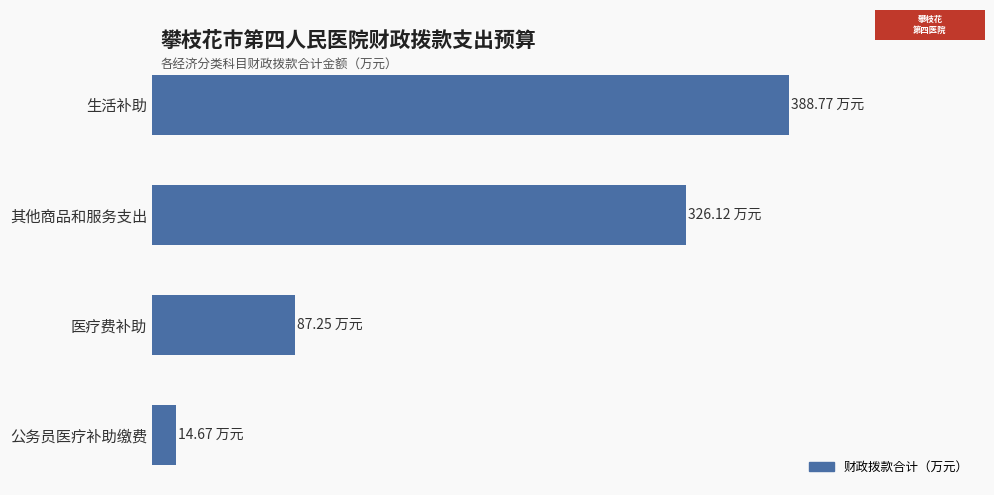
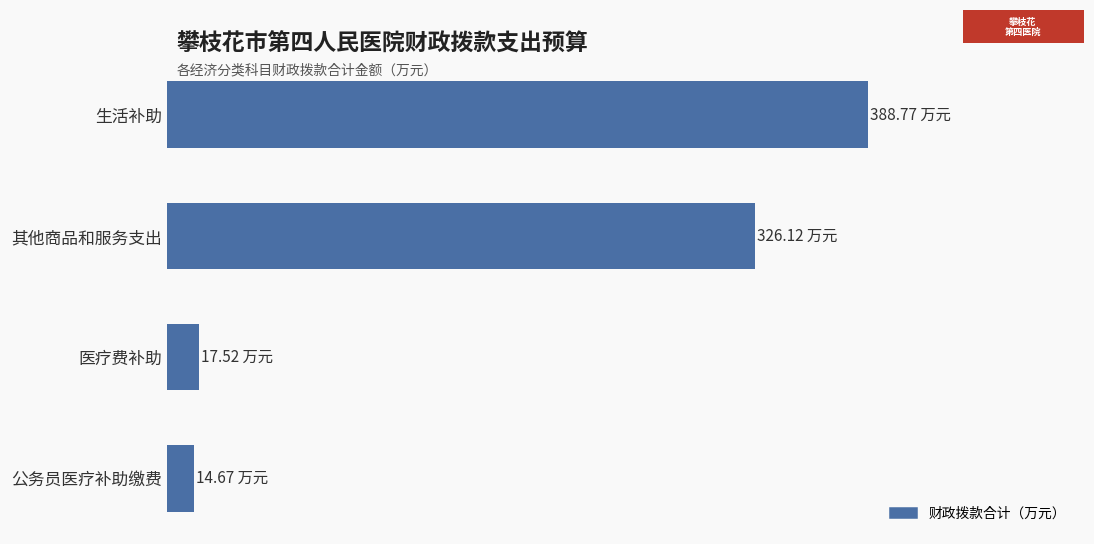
医疗费补助: 87.25 -> 17.52
